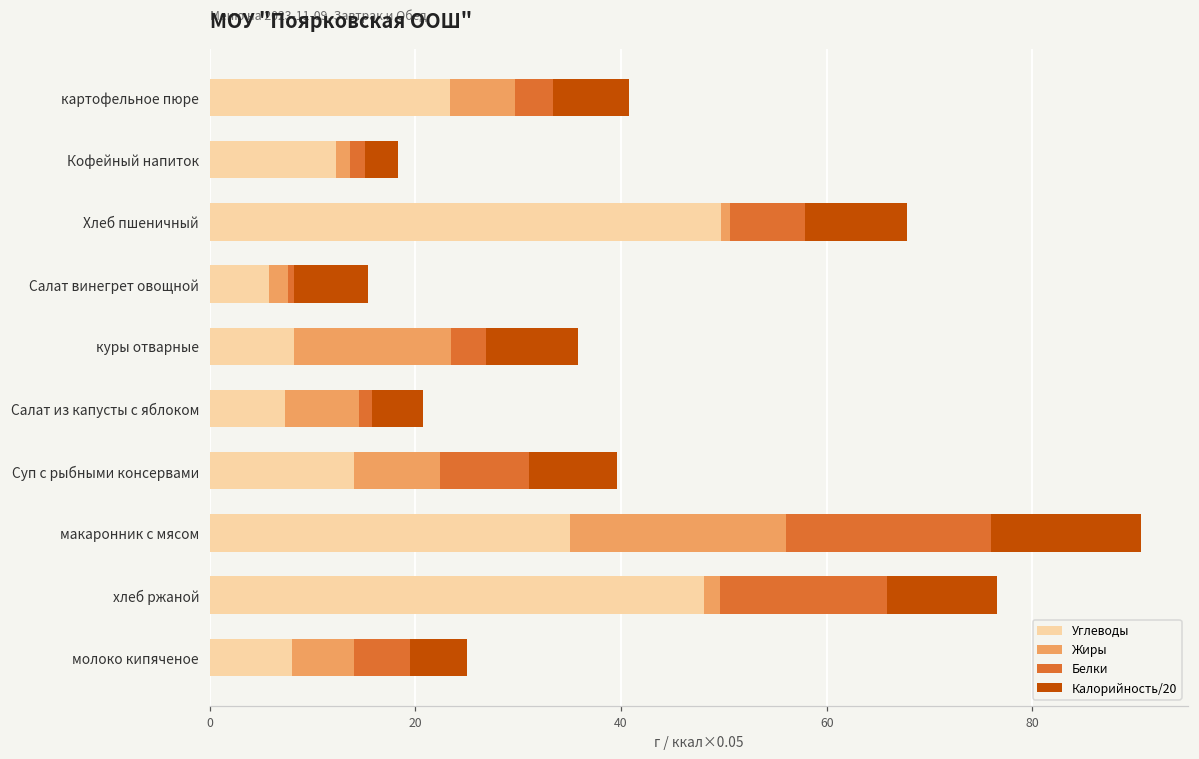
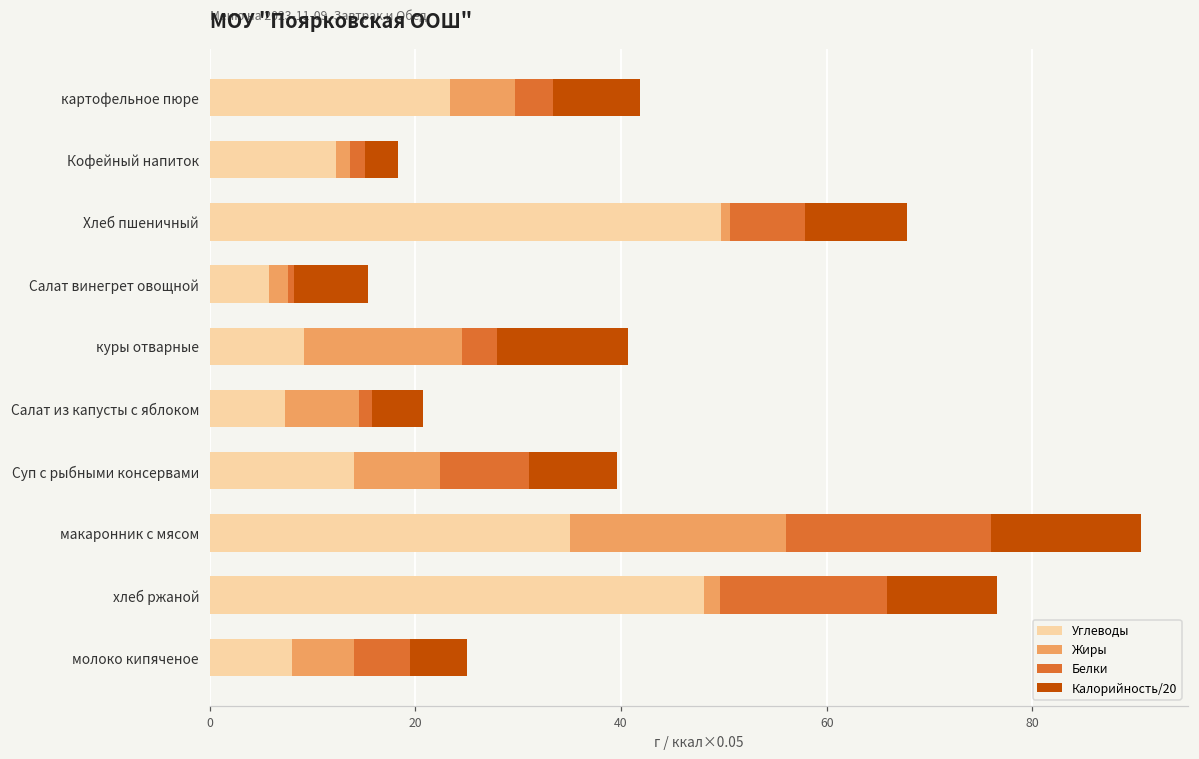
Калорийность/20, картофельное пюре: 7 -> 8
Углеводы, куры отварные: 8 -> 9
Калорийность/20, куры отварные: 9 -> 13
